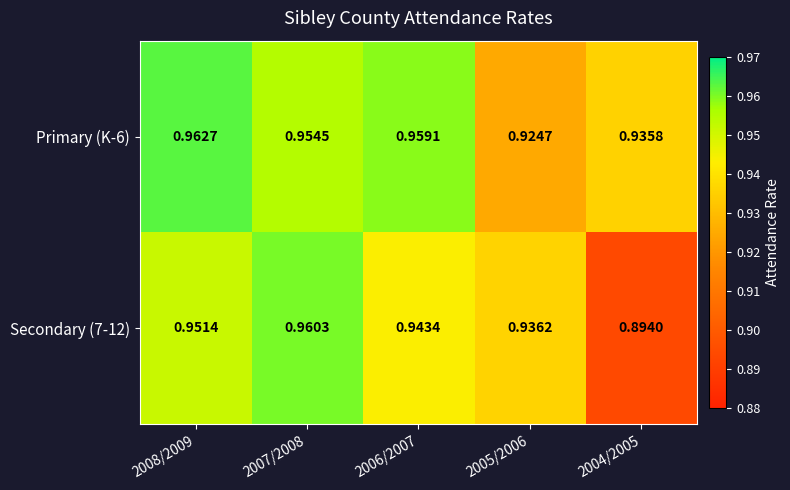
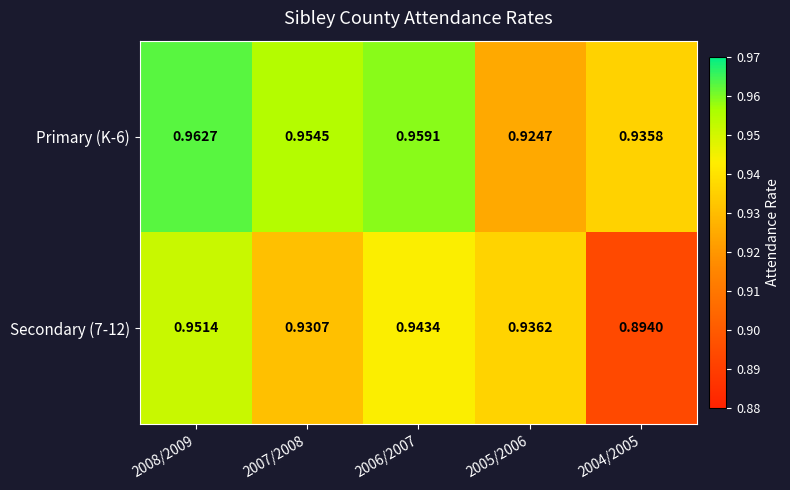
Secondary (7-12), 2007/2008: 0.9603 -> 0.9307
